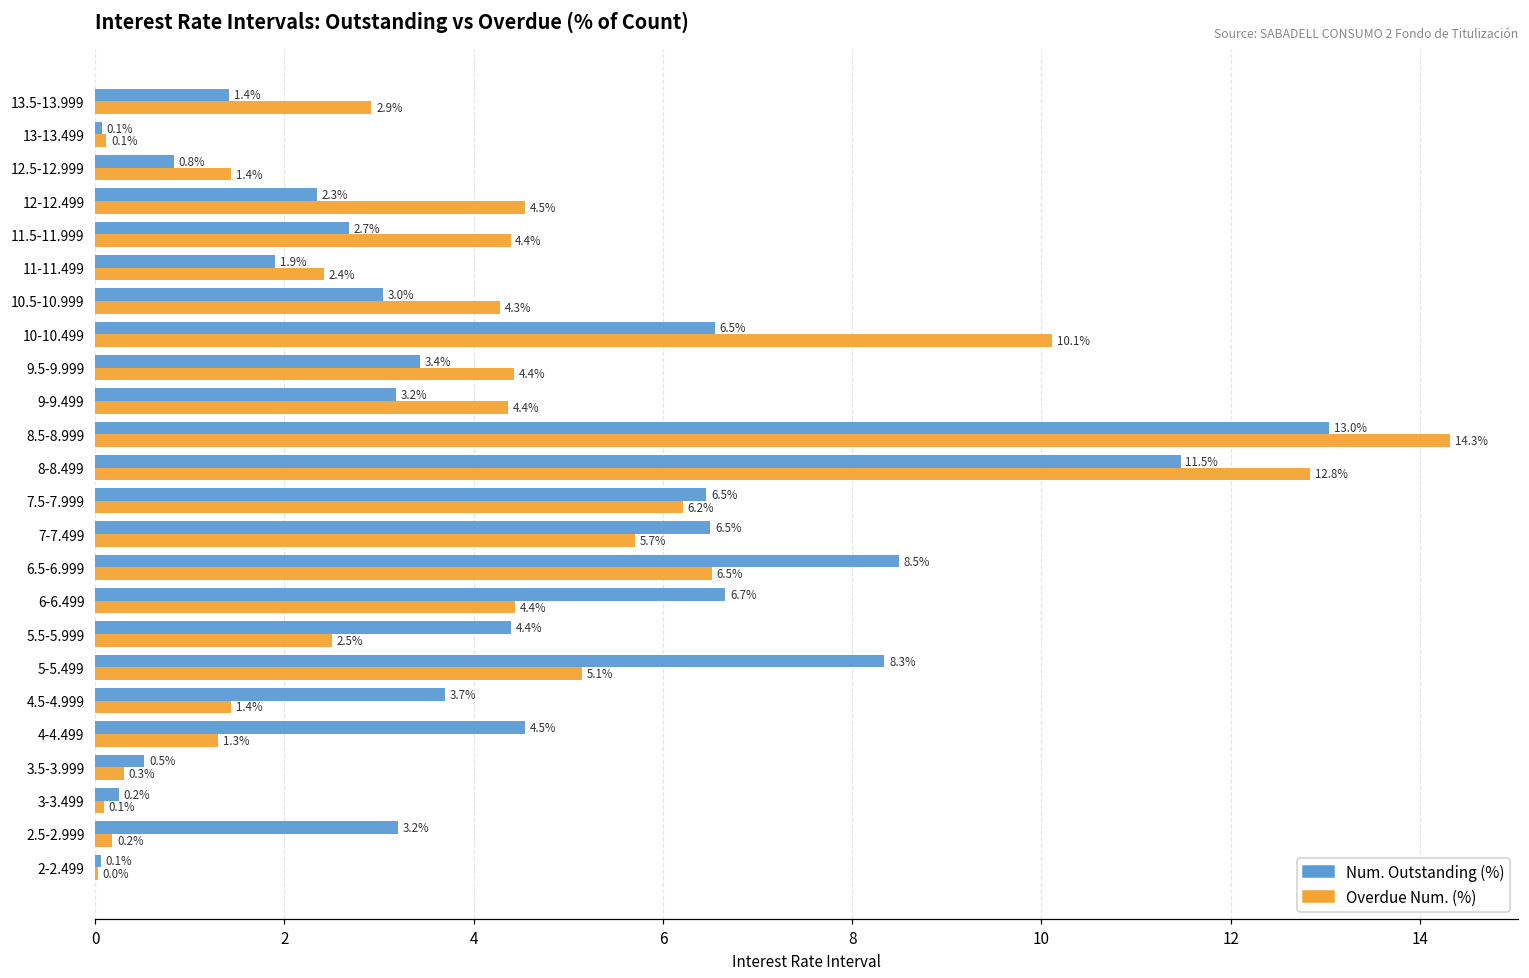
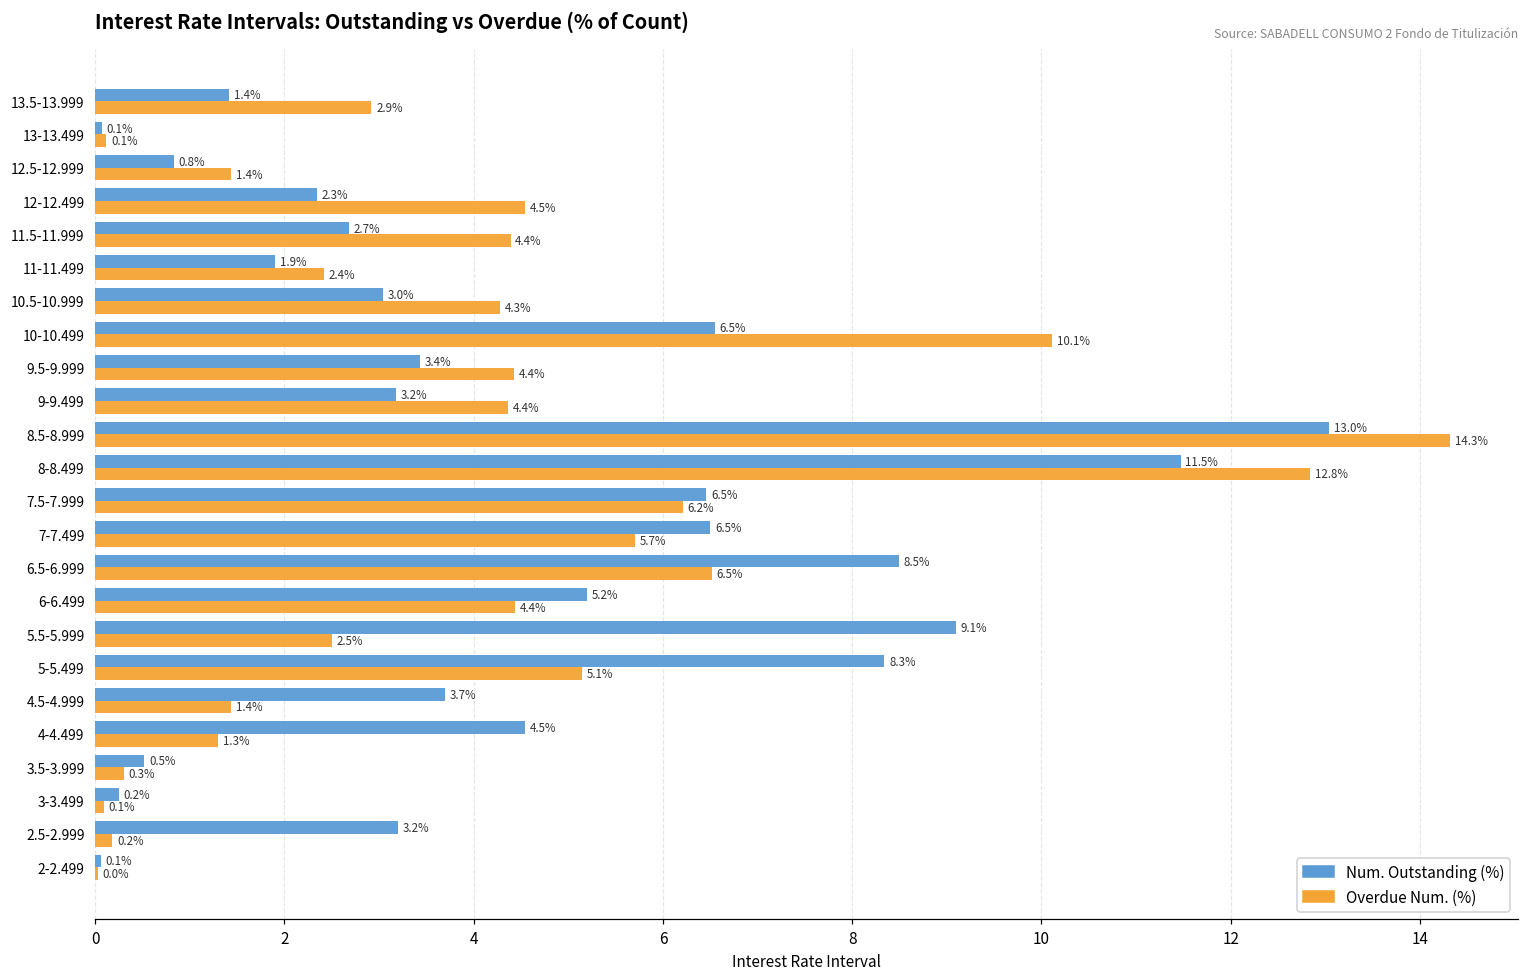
Num. Outstanding (%), 6-6.499: 6.7% -> 5.2%
Num. Outstanding (%), 5.5-5.999: 4.4% -> 9.1%
